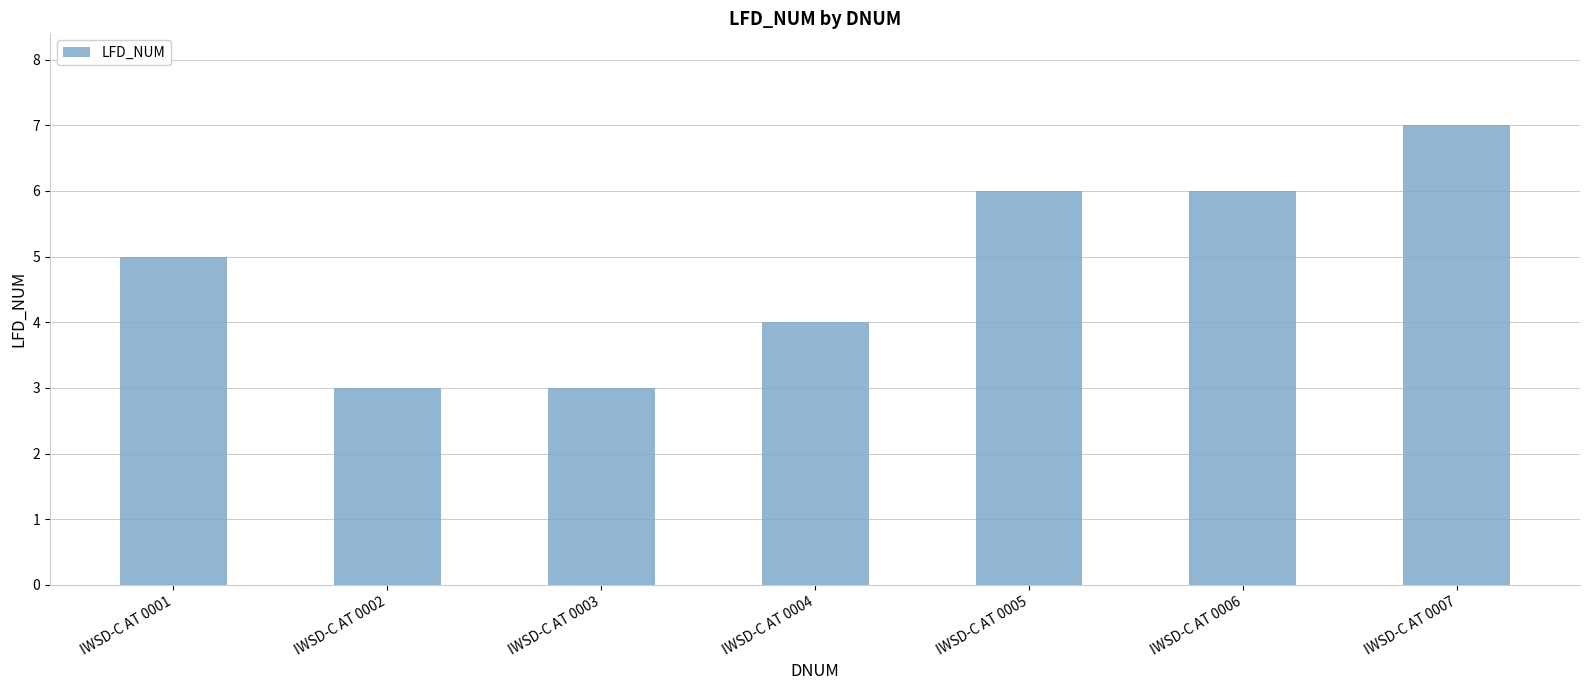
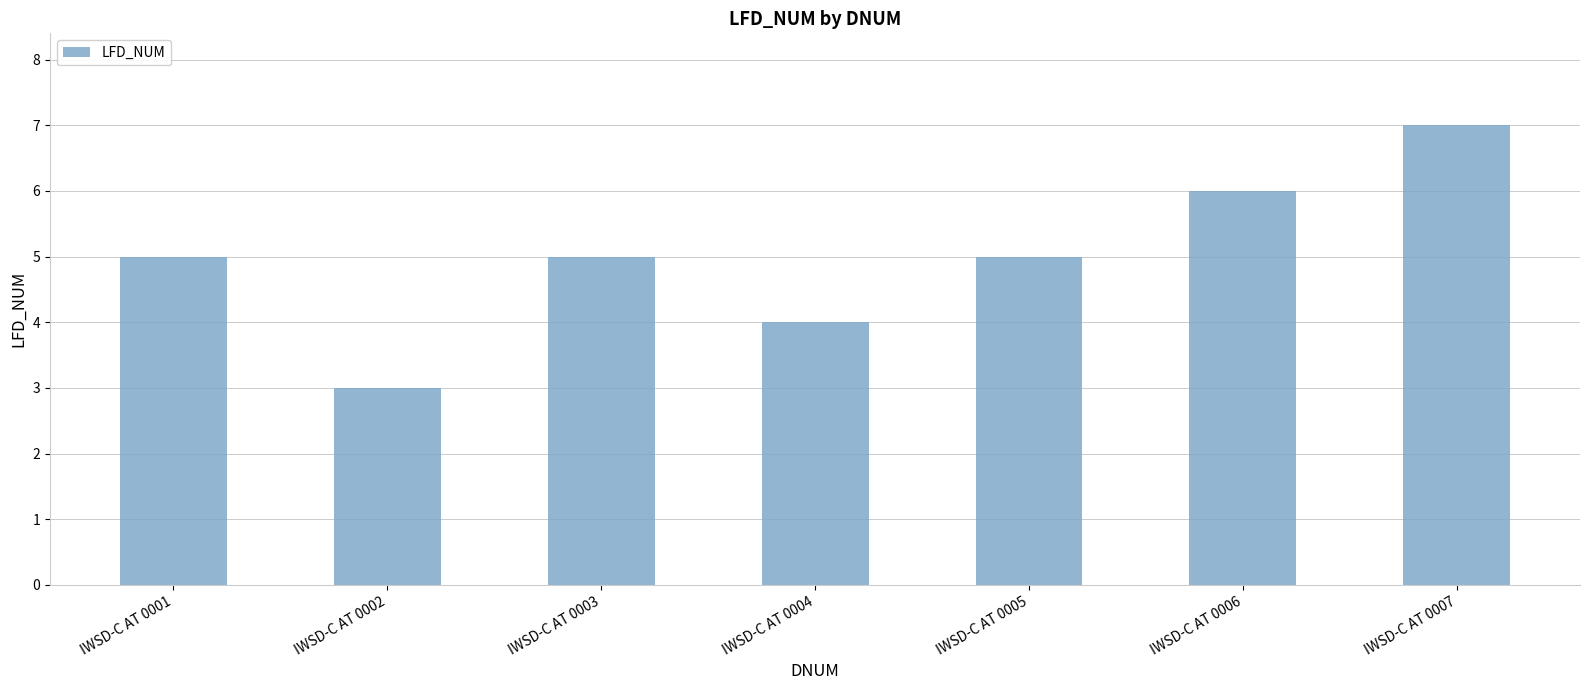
IWSD-C AT 0003: 3 -> 5
IWSD-C AT 0005: 6 -> 5
